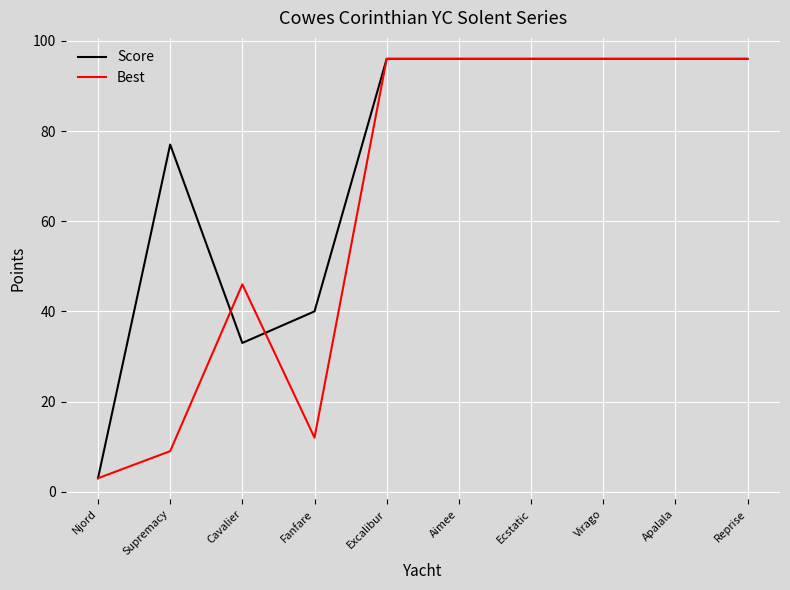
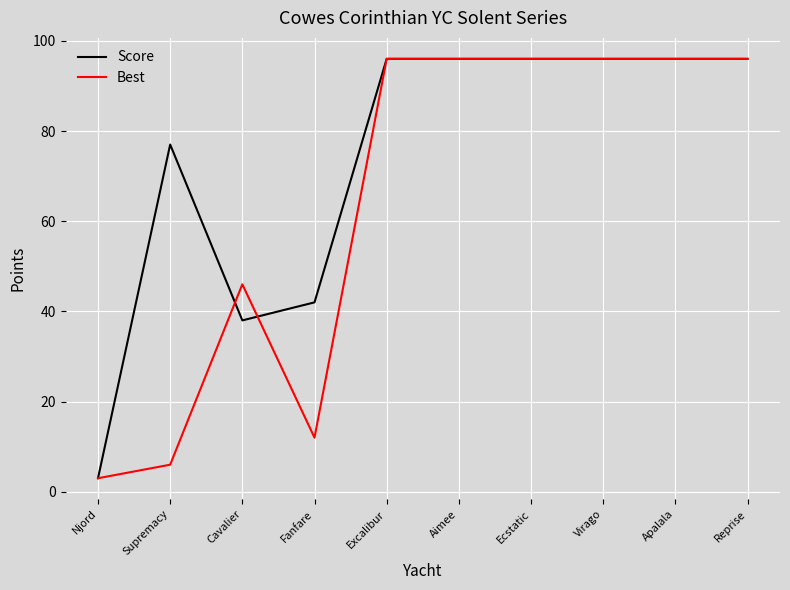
Best, Supremacy: 9 -> 6
Score, Cavalier: 33 -> 38
Score, Fanfare: 40 -> 42
